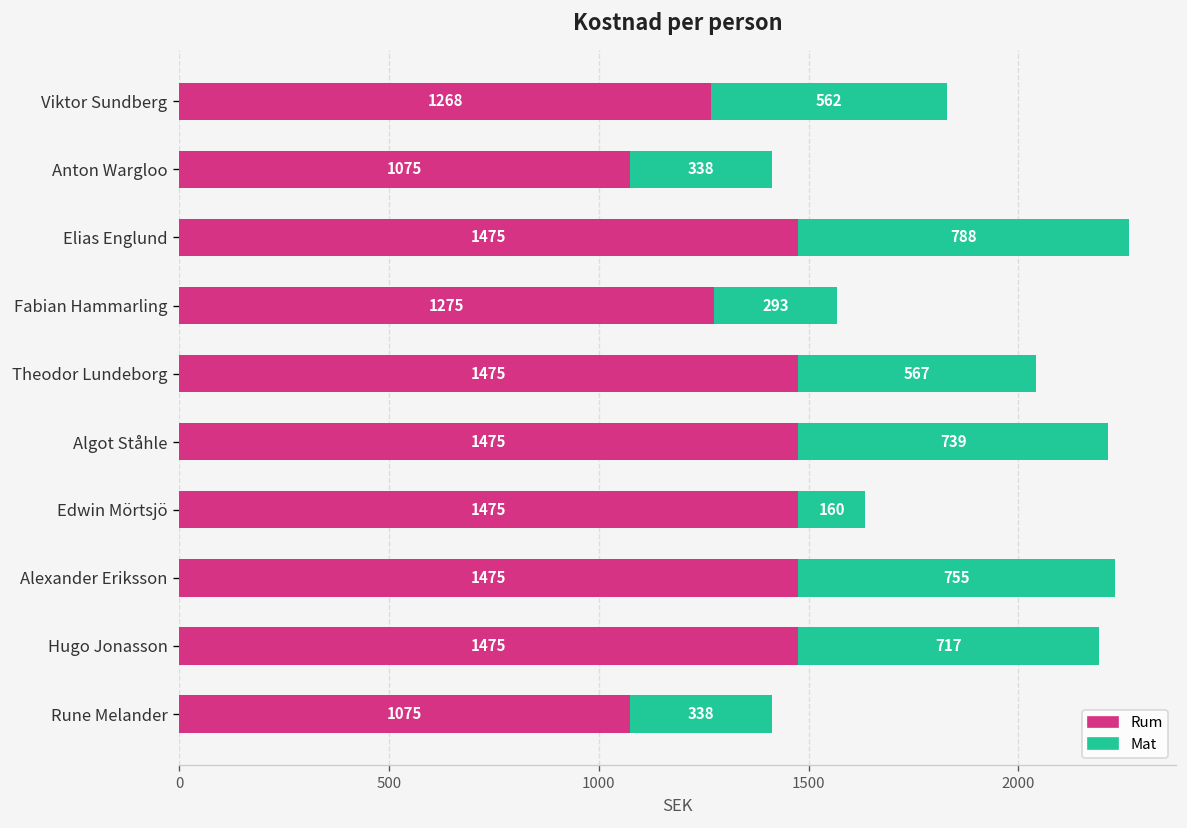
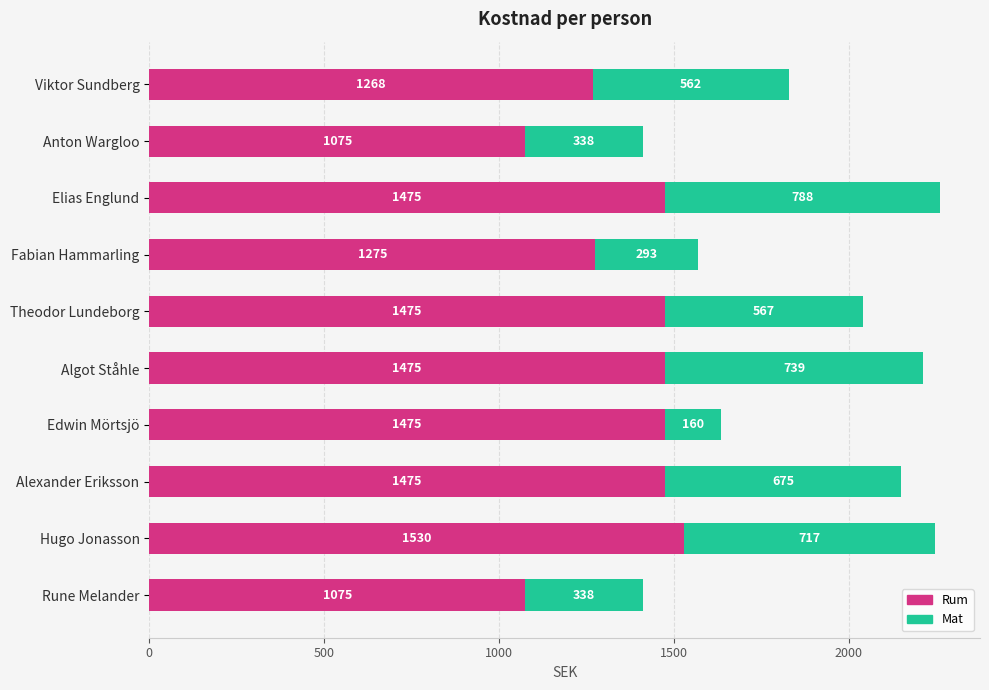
Mat, Alexander Eriksson: 755 -> 675
Rum, Hugo Jonasson: 1475 -> 1530
